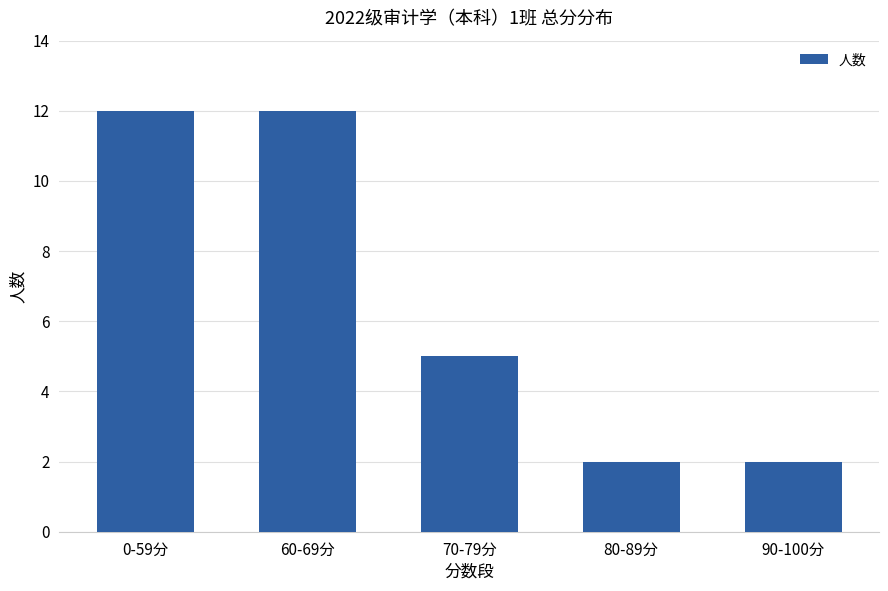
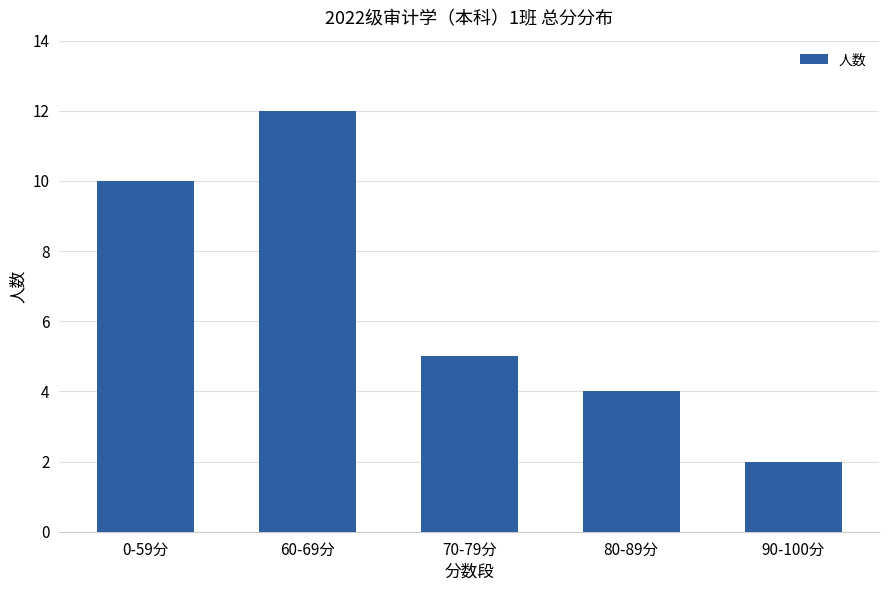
0-59分: 12 -> 10
80-89分: 2 -> 4
